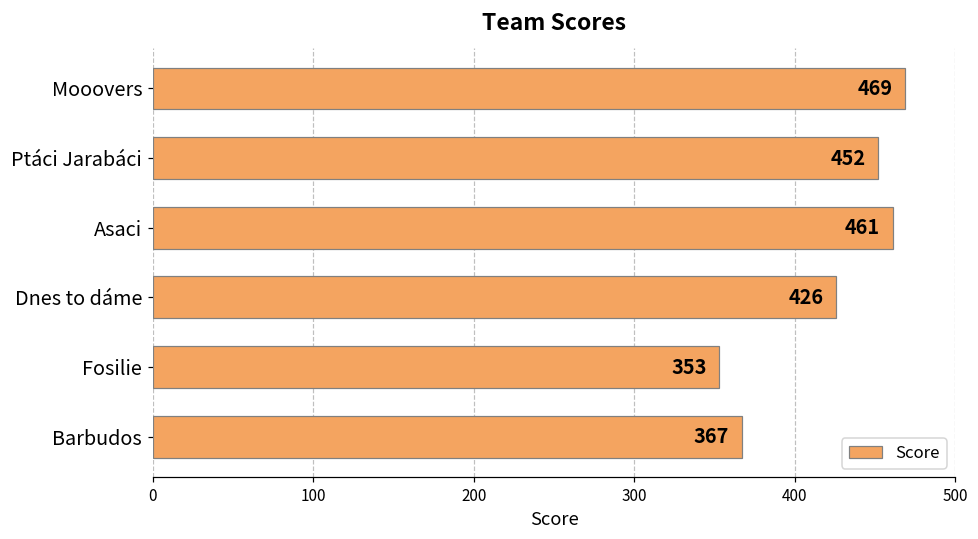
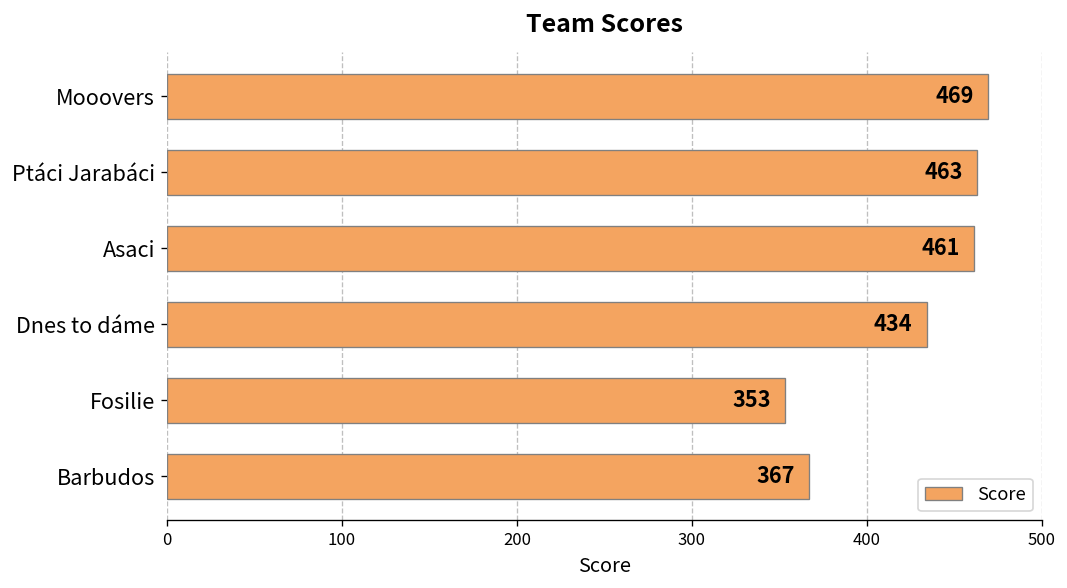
Ptáci Jarabáci: 452 -> 463
Dnes to dáme: 426 -> 434
